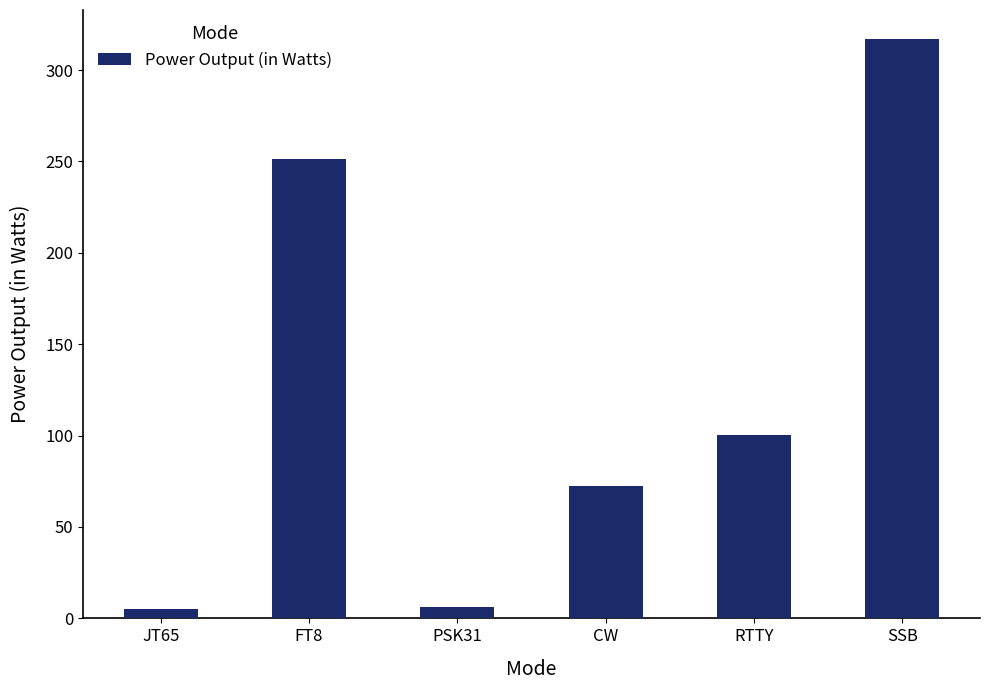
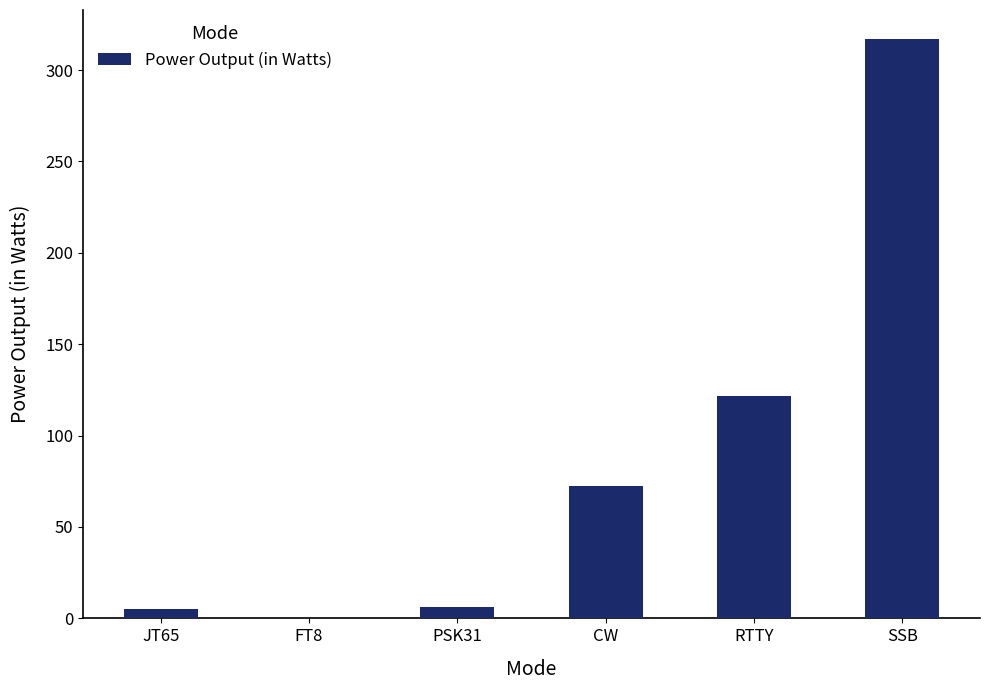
FT8: 251 -> 0
RTTY: 100 -> 121
